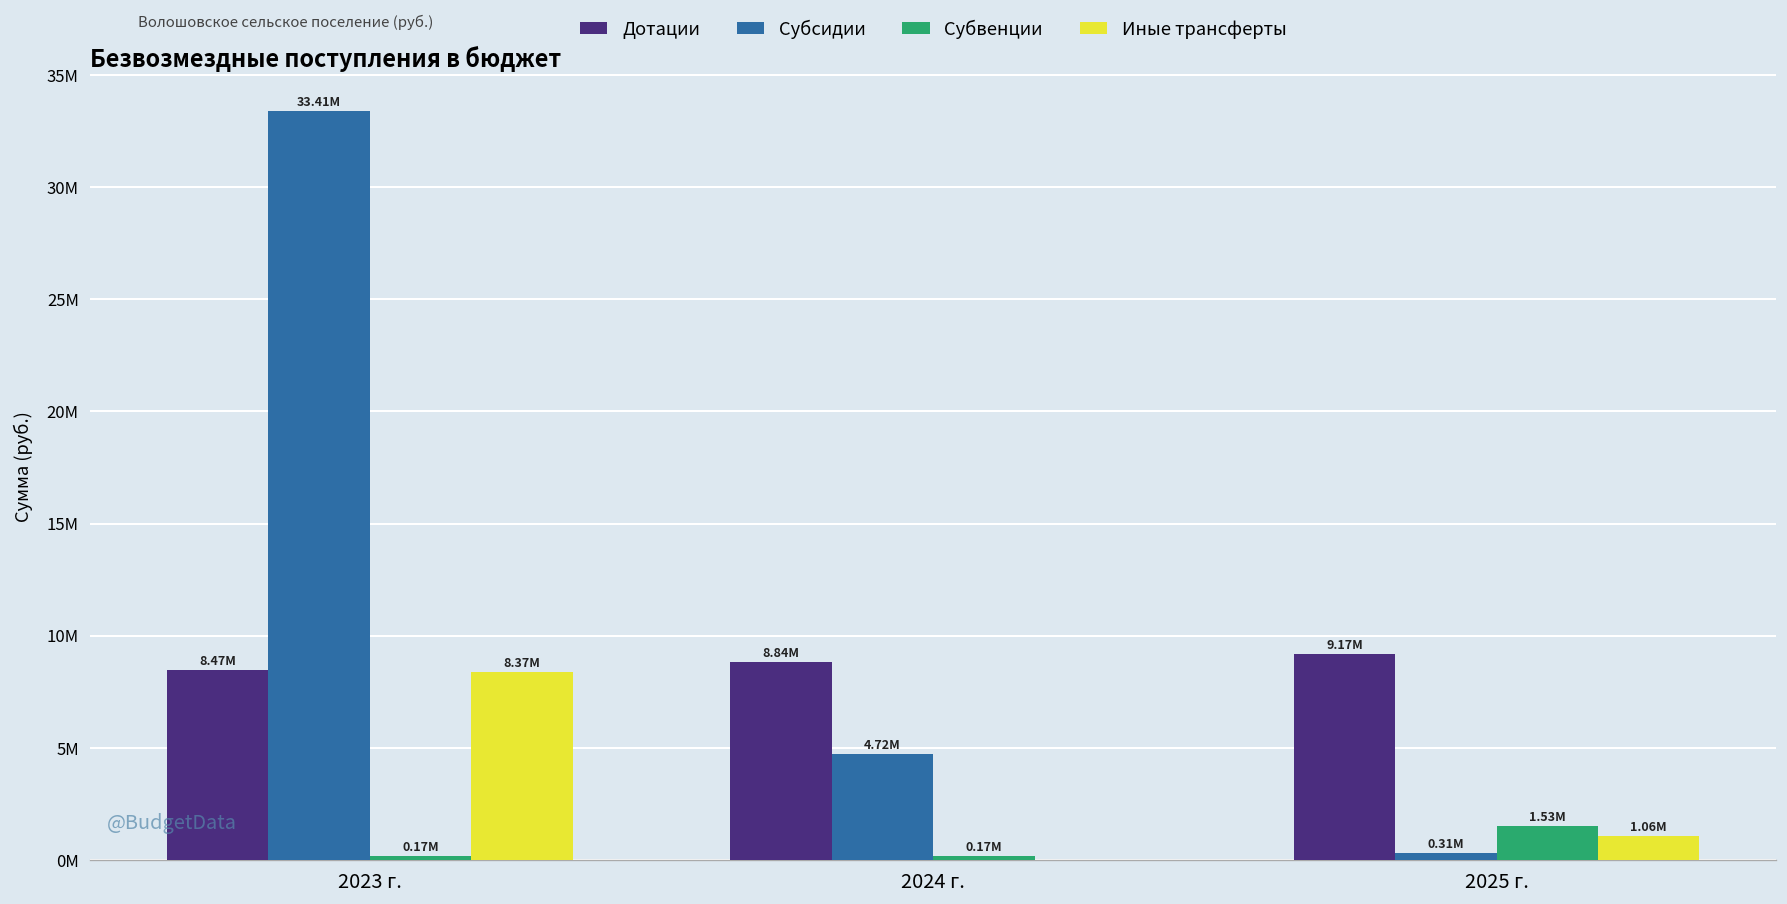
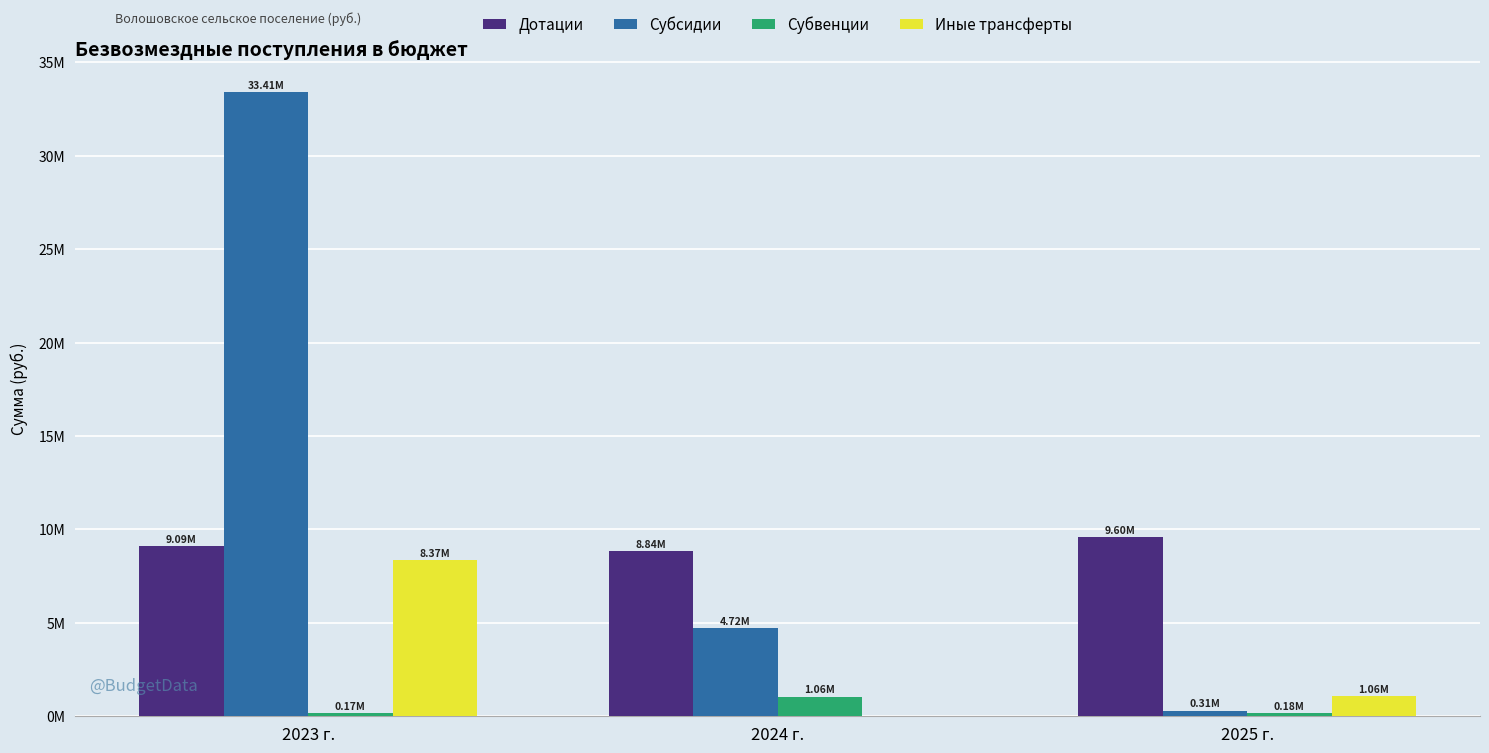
Дотации, 2023 г.: 8.47M -> 9.09M
Субвенции, 2024 г.: 0.17M -> 1.06M
Дотации, 2025 г.: 9.17M -> 9.60M
Субвенции, 2025 г.: 1.53M -> 0.18M
